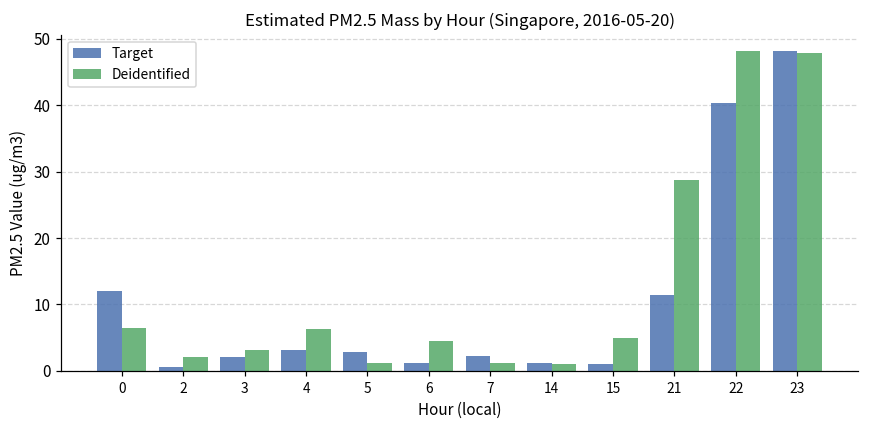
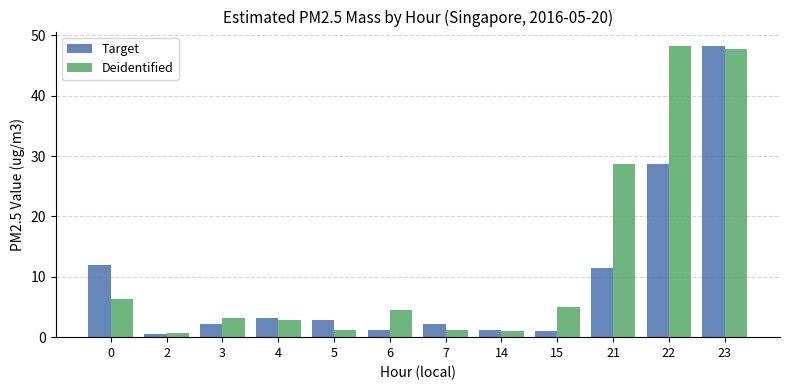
Deidentified, 2: 2 -> 1
Deidentified, 4: 6 -> 3
Target, 22: 40 -> 29
